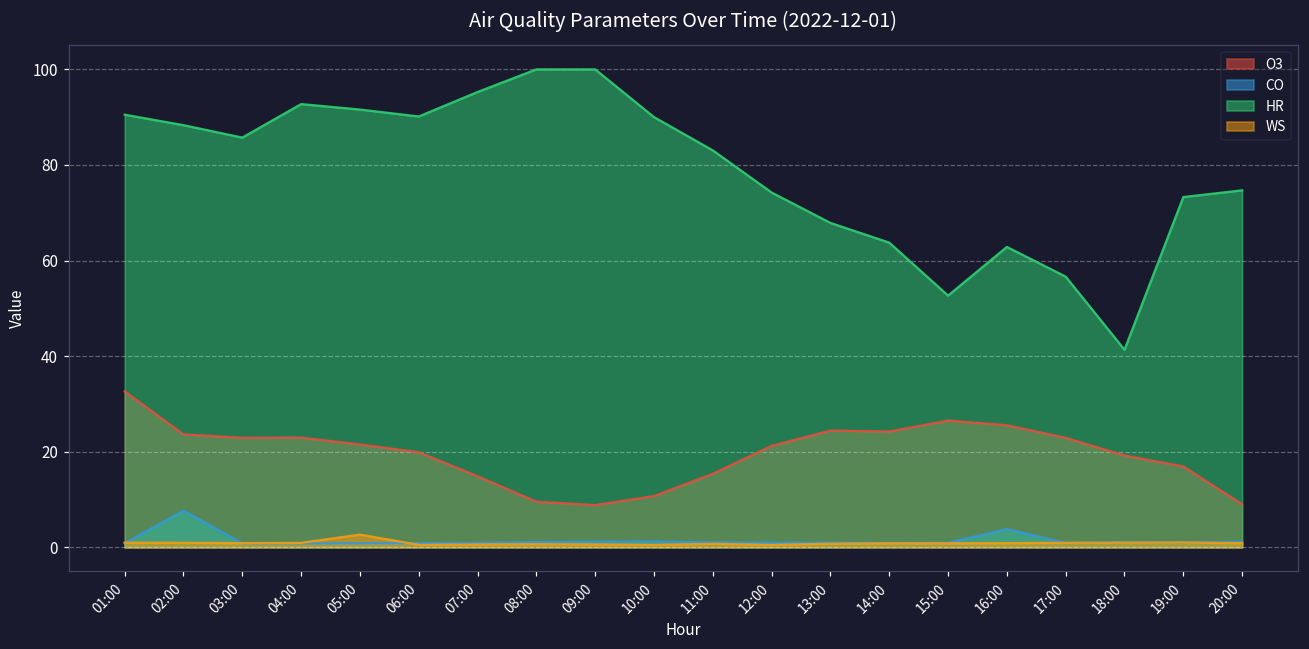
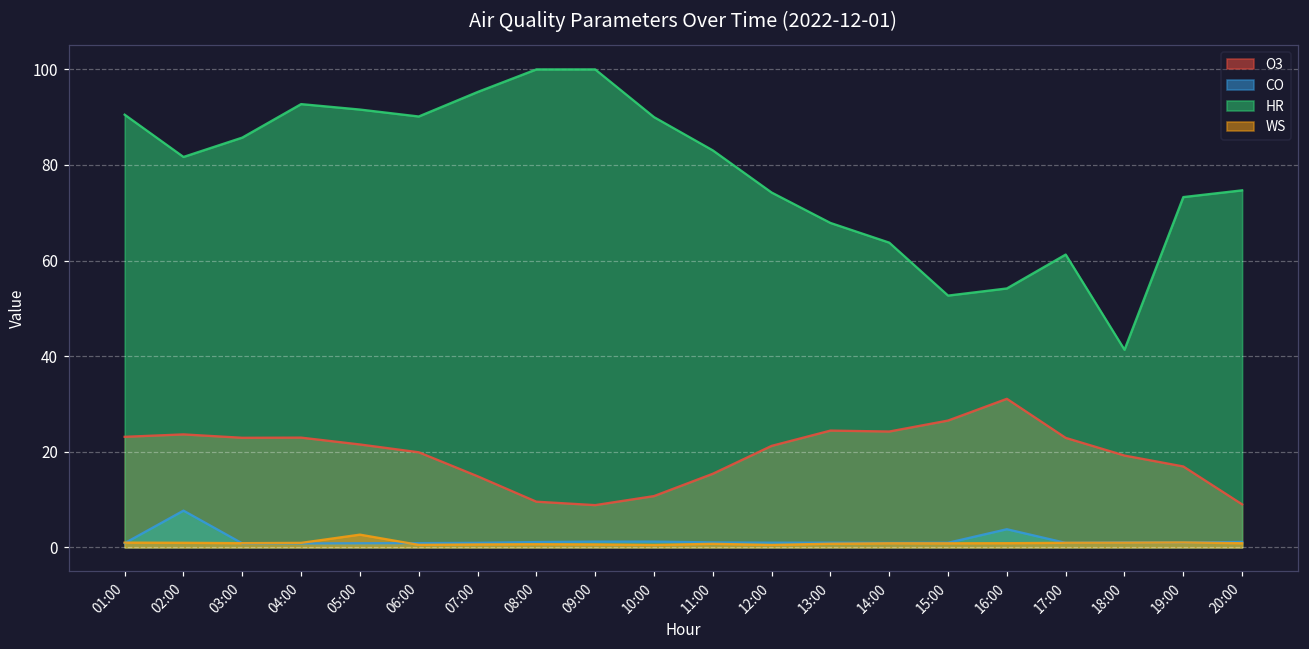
O3, 01:00: 33 -> 23
HR, 02:00: 88 -> 82
O3, 16:00: 26 -> 31
HR, 16:00: 63 -> 54
HR, 17:00: 57 -> 61
